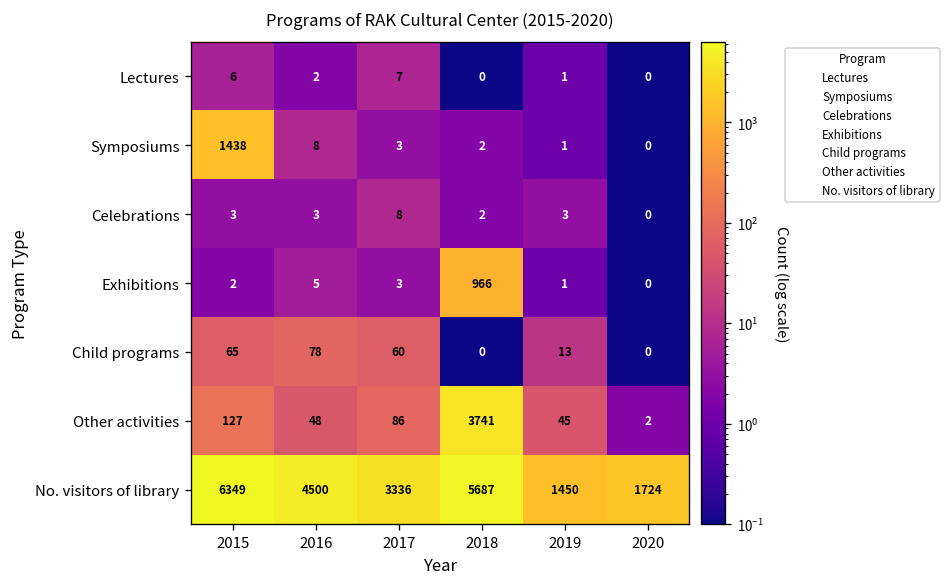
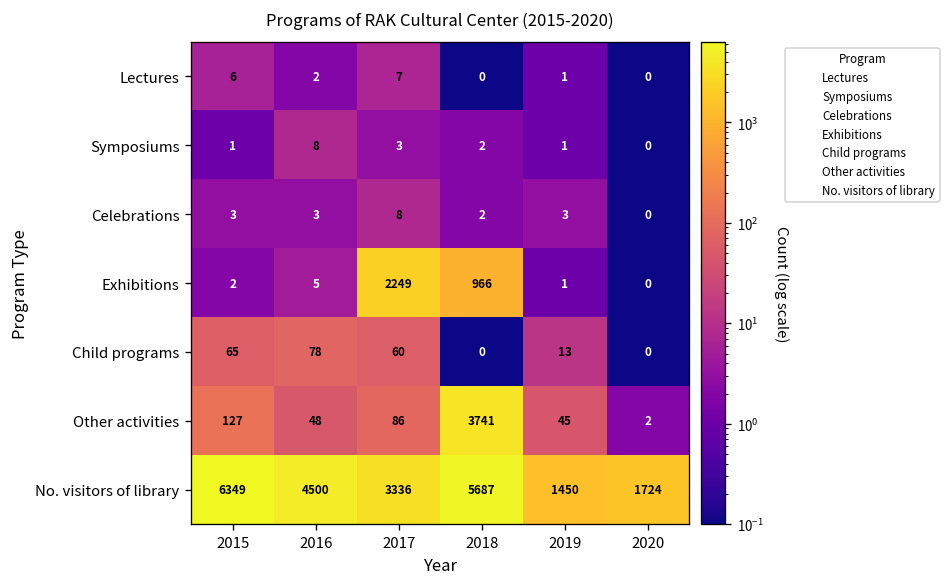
Symposiums, 2015: 1438 -> 1
Exhibitions, 2017: 3 -> 2249
